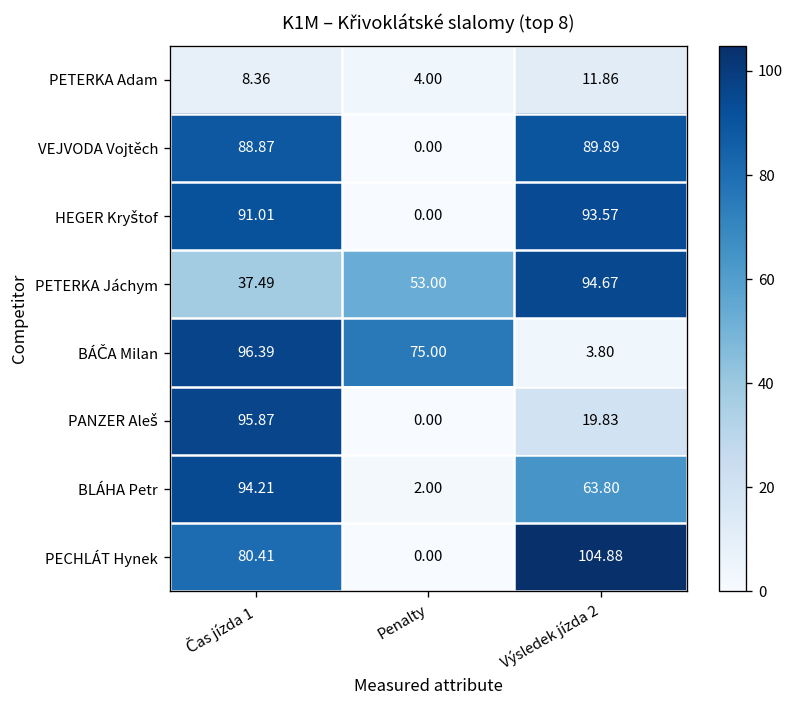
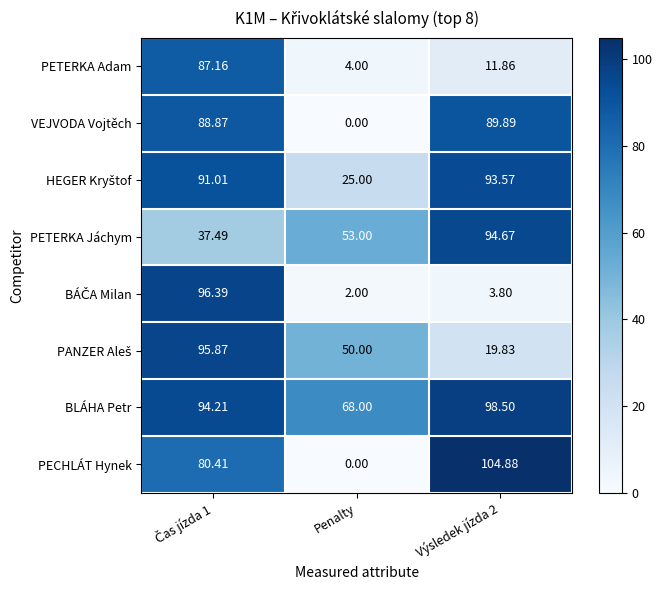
PETERKA Adam, Čas jízda 1: 8.36 -> 87.16
HEGER Kryštof, Penalty: 0.00 -> 25.00
BÁČA Milan, Penalty: 75.00 -> 2.00
PANZER Aleš, Penalty: 0.00 -> 50.00
BLÁHA Petr, Penalty: 2.00 -> 68.00
BLÁHA Petr, Výsledek jízda 2: 63.80 -> 98.50
